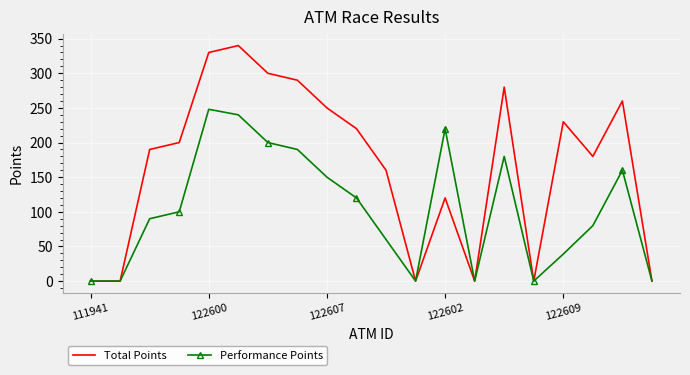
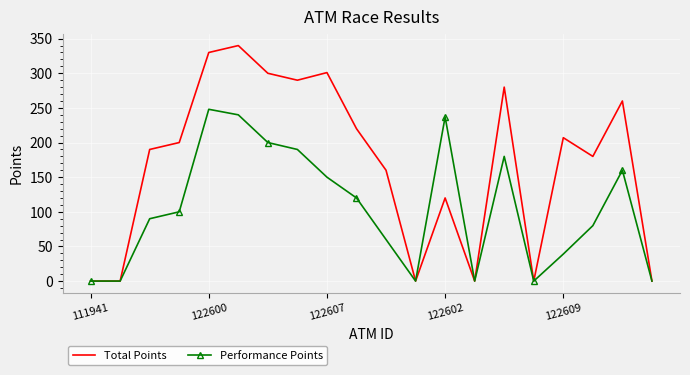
Total Points, 122607: 250 -> 300
Performance Points, 122602: 220 -> 240
Total Points, 122609: 230 -> 210
